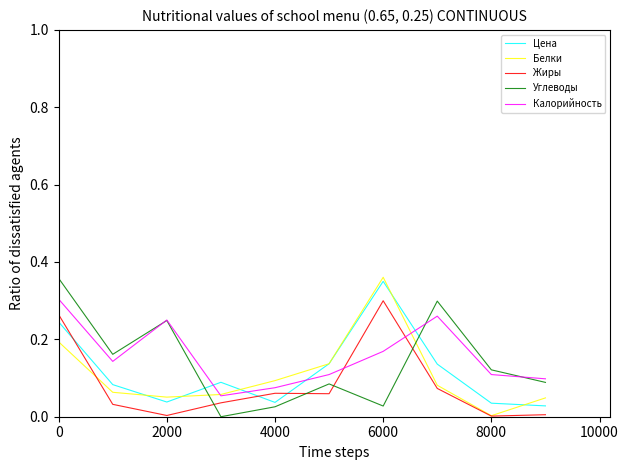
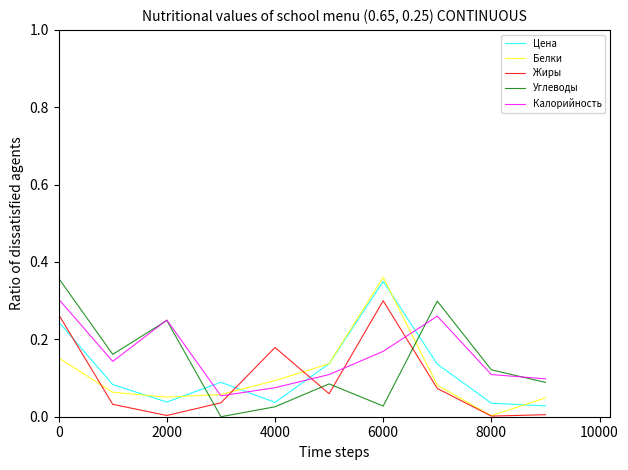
Белки, 0: 0.19 -> 0.15
Жиры, 4000: 0.06 -> 0.18
